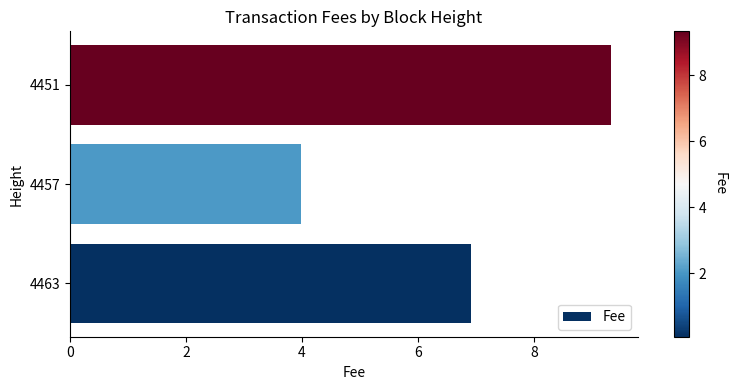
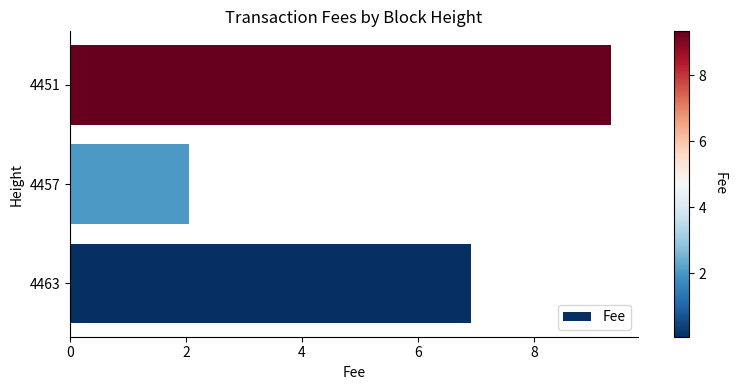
4457: 4.0 -> 2.1
